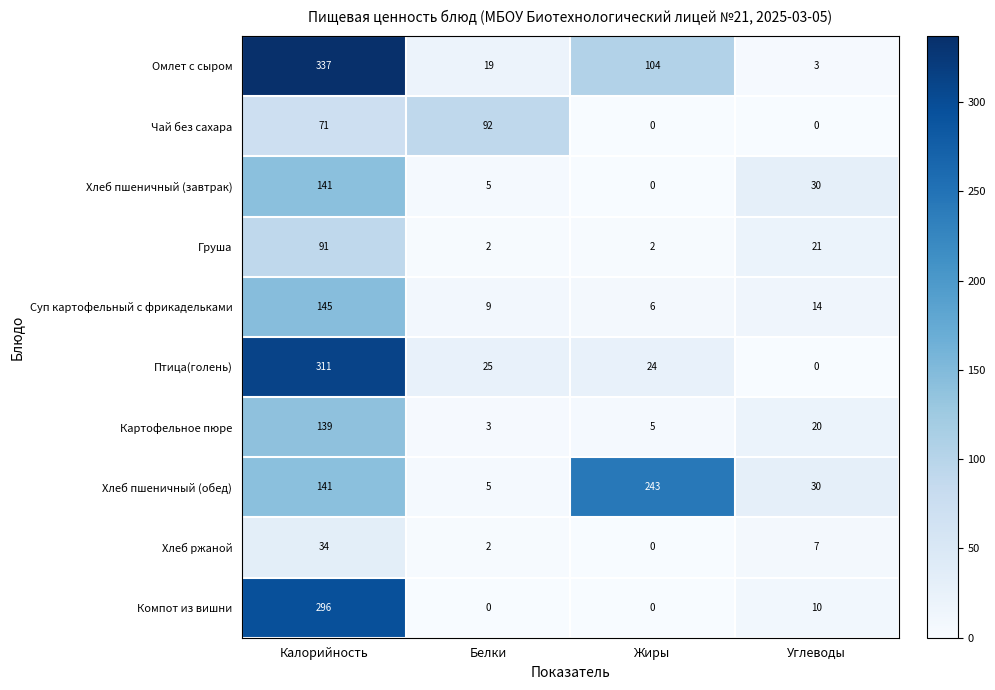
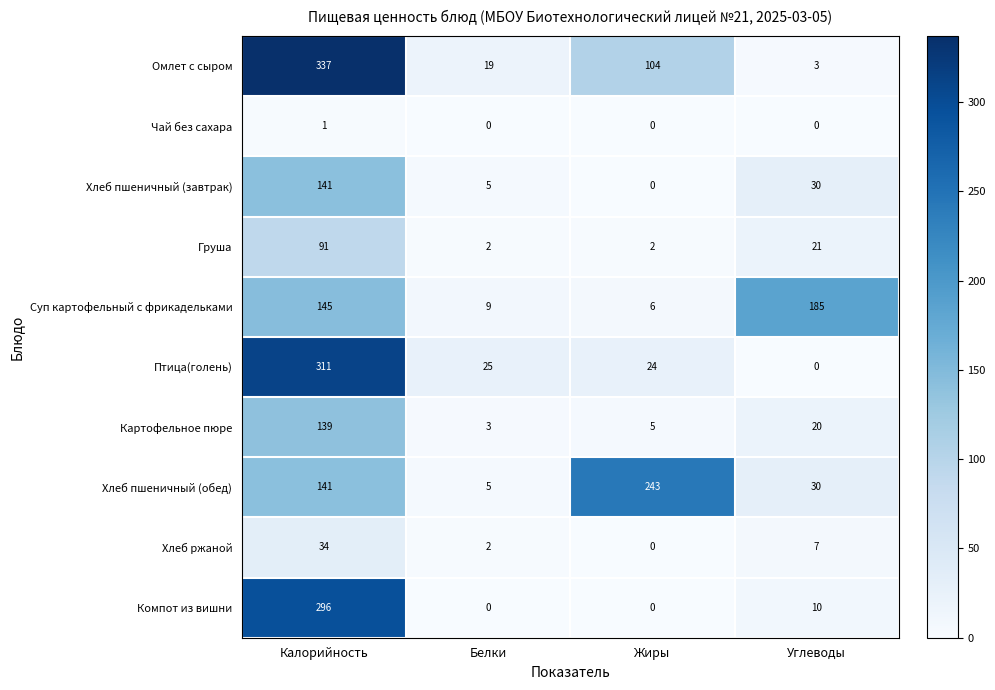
Чай без сахара, Калорийность: 71 -> 1
Чай без сахара, Белки: 92 -> 0
Суп картофельный с фрикадельками, Углеводы: 14 -> 185
